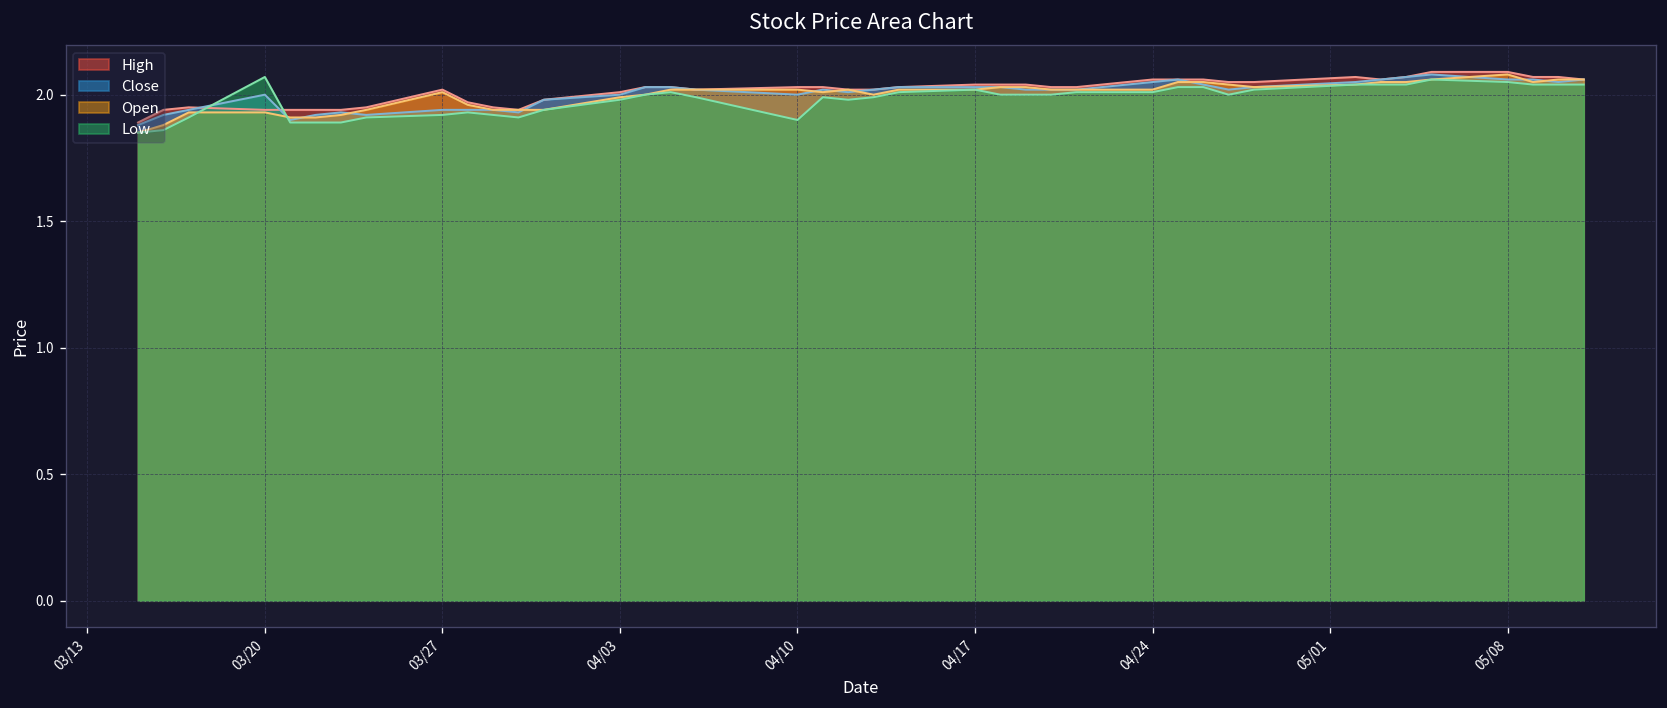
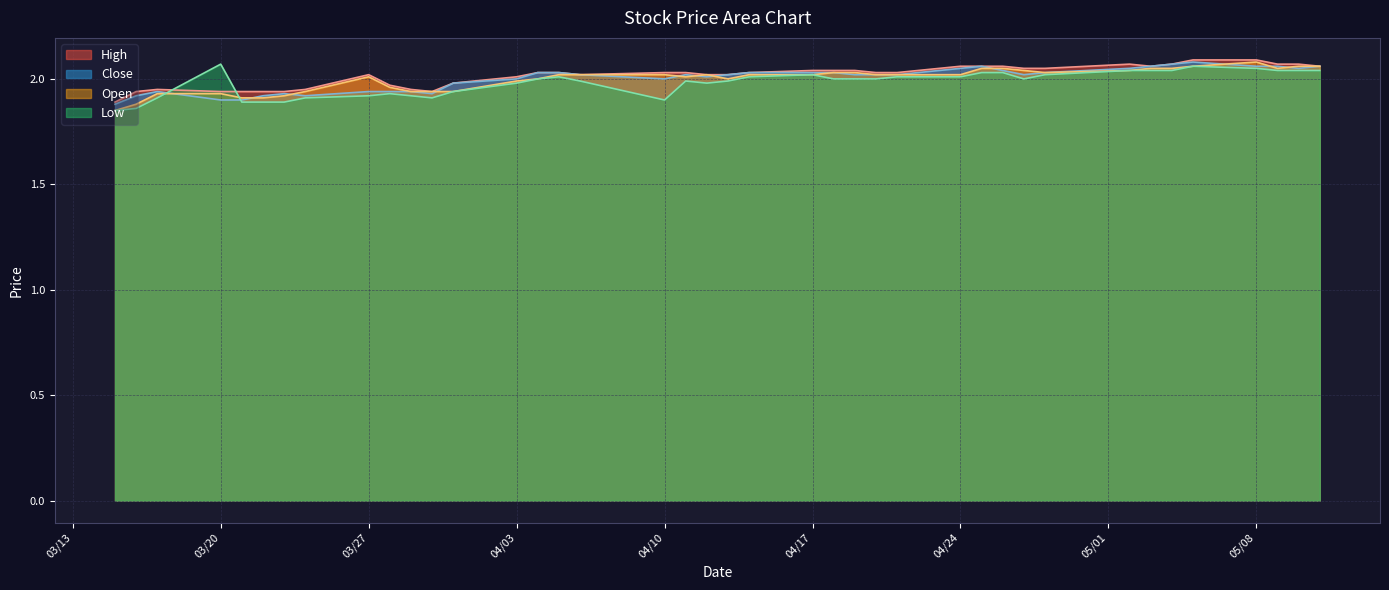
Close, 03/20: 2.0 -> 1.9
